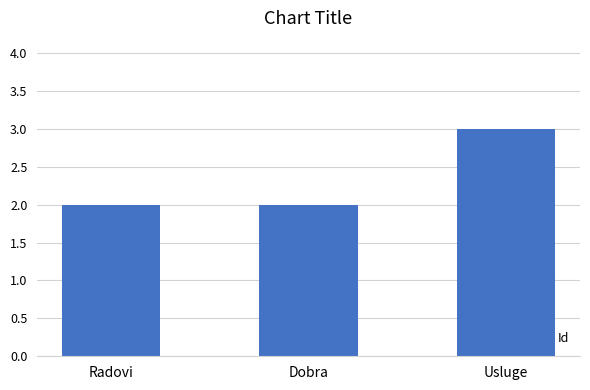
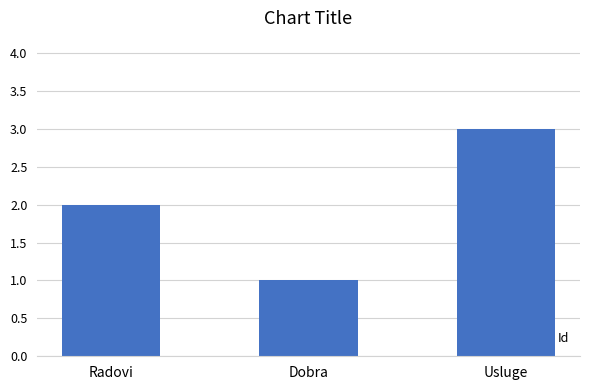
Dobra: 2 -> 1
